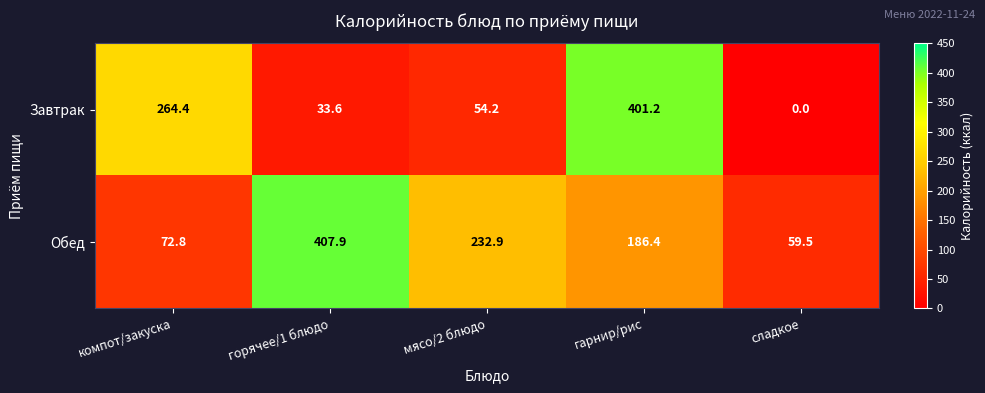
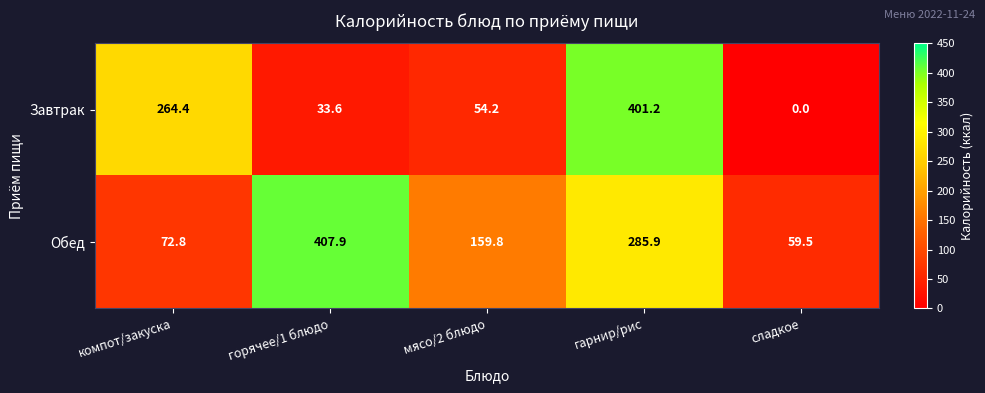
Обед, мясо/2 блюдо: 232.9 -> 159.8
Обед, гарнир/рис: 186.4 -> 285.9
